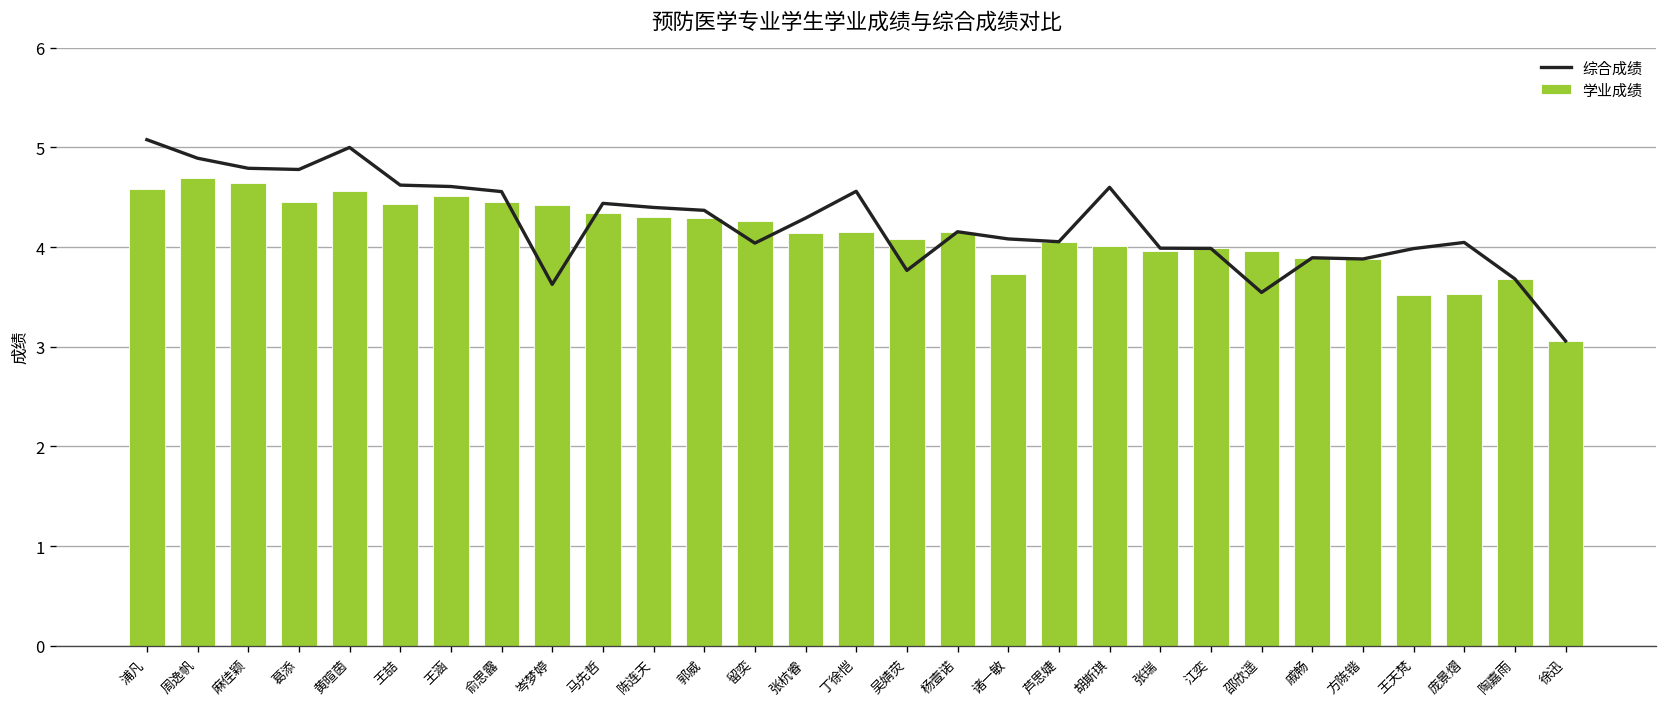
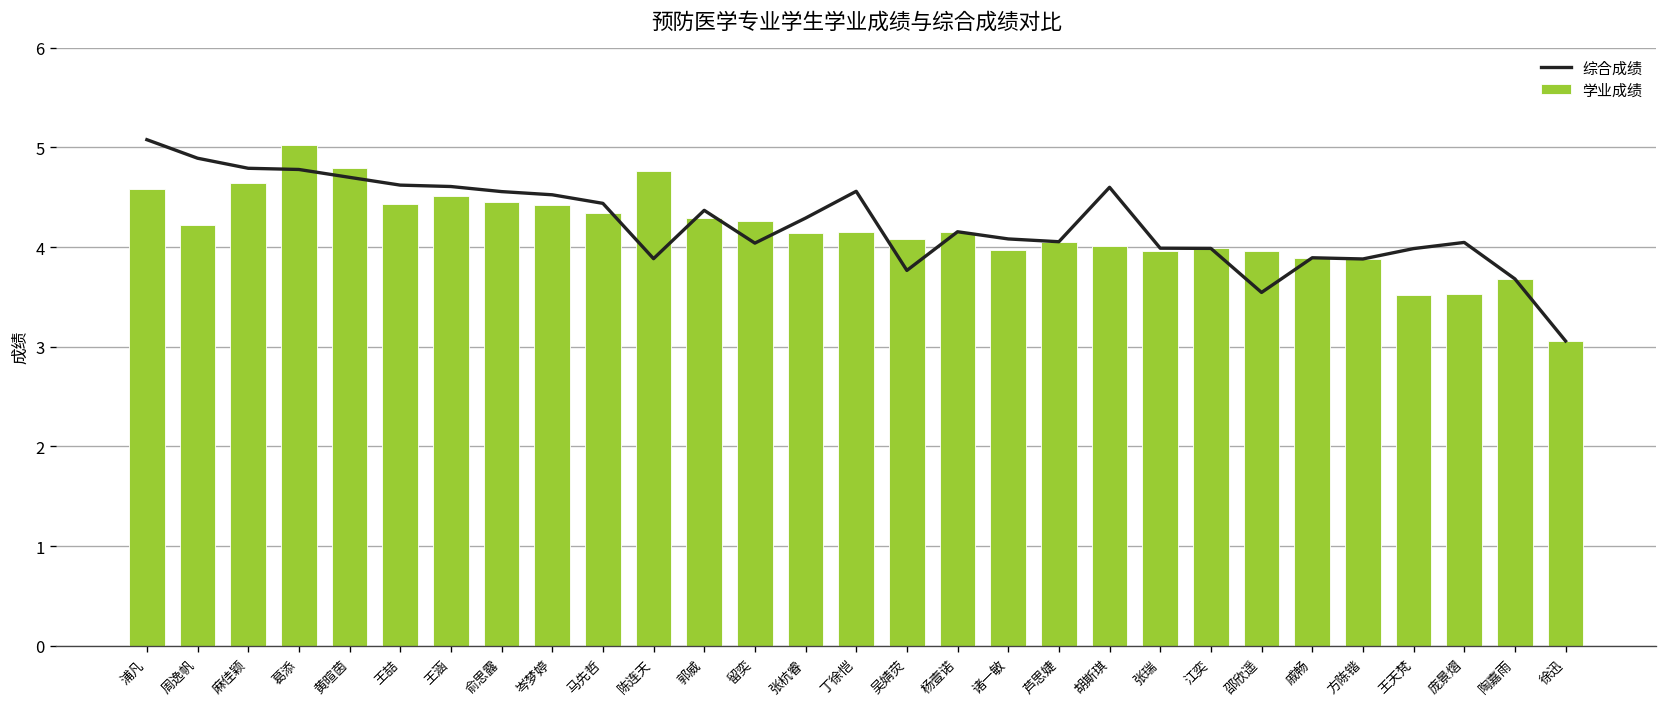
学业成绩, 周逸帆: 4.7 -> 4.2
学业成绩, 葛添: 4.4 -> 5.0
综合成绩, 黄暄茵: 5.0 -> 4.7
学业成绩, 黄暄茵: 4.6 -> 4.8
综合成绩, 岑梦婷: 3.6 -> 4.5
综合成绩, 陈连天: 4.4 -> 3.9
学业成绩, 陈连天: 4.3 -> 4.8
学业成绩, 诸一敏: 3.7 -> 4.0
